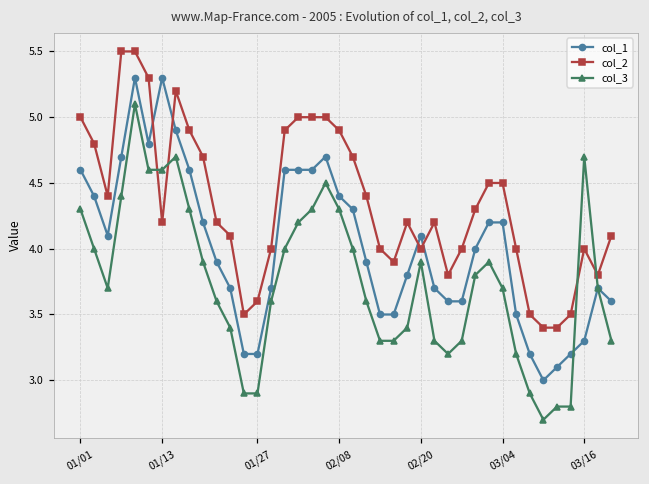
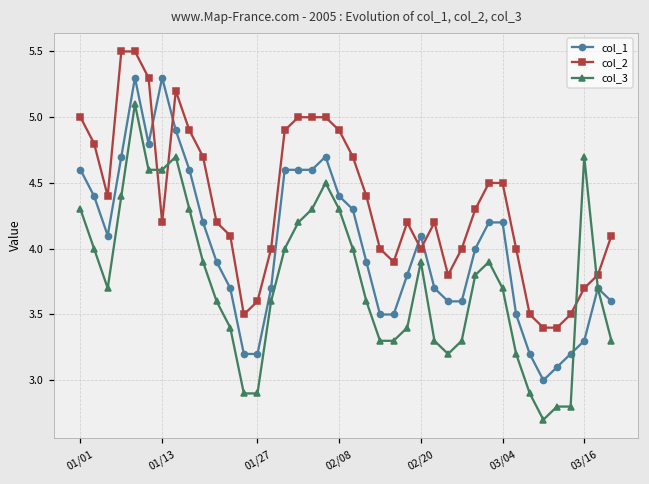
col_2, 03/16: 4.0 -> 3.7
